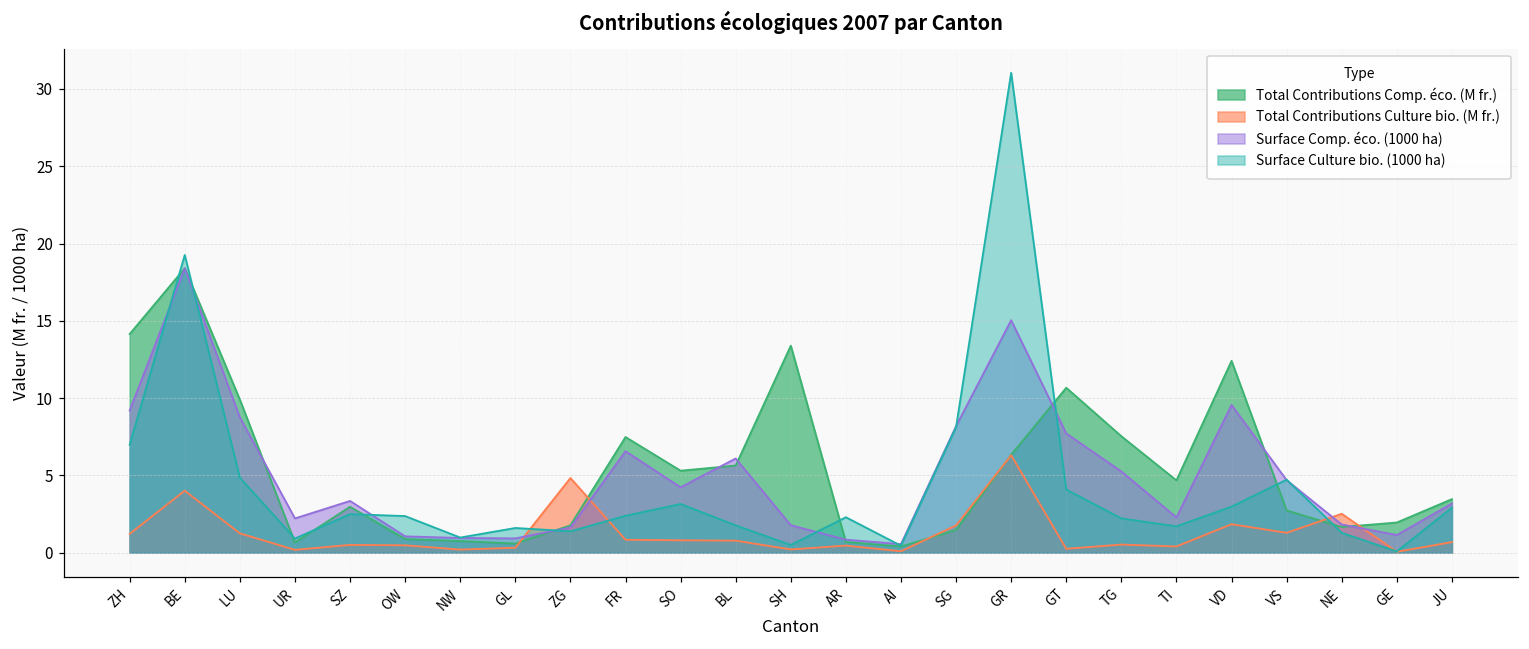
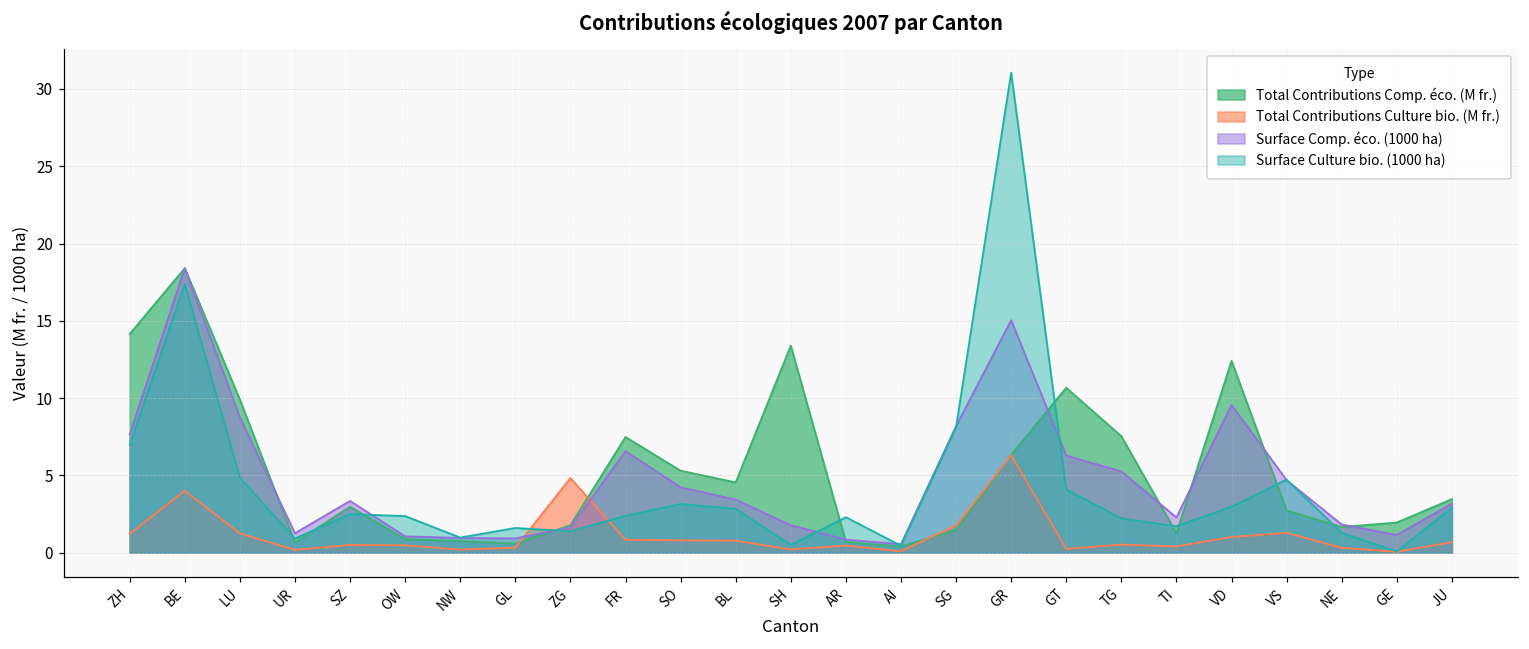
Surface Comp. éco. (1000 ha), ZH: 9.2 -> 7.6
Surface Culture bio. (1000 ha), BE: 19.3 -> 17.4
Surface Comp. éco. (1000 ha), UR: 2.2 -> 1.3
Total Contributions Comp. éco. (M fr.), BL: 5.6 -> 4.5
Surface Comp. éco. (1000 ha), BL: 6.1 -> 3.4
Surface Culture bio. (1000 ha), BL: 1.8 -> 2.8
Surface Comp. éco. (1000 ha), GT: 7.7 -> 6.3
Total Contributions Comp. éco. (M fr.), TI: 4.7 -> 1.3
Total Contributions Culture bio. (M fr.), VD: 1.8 -> 1.0
Total Contributions Culture bio. (M fr.), NE: 2.5 -> 0.3
